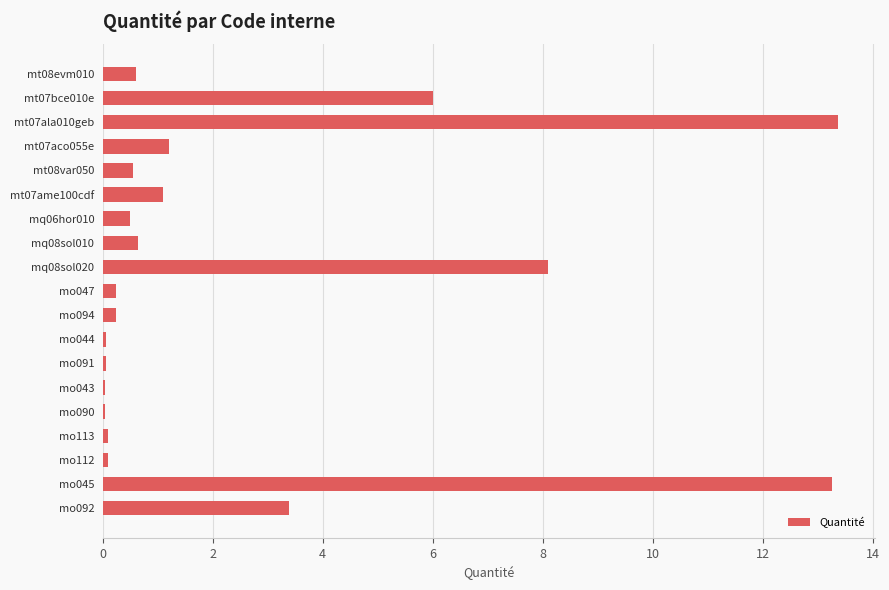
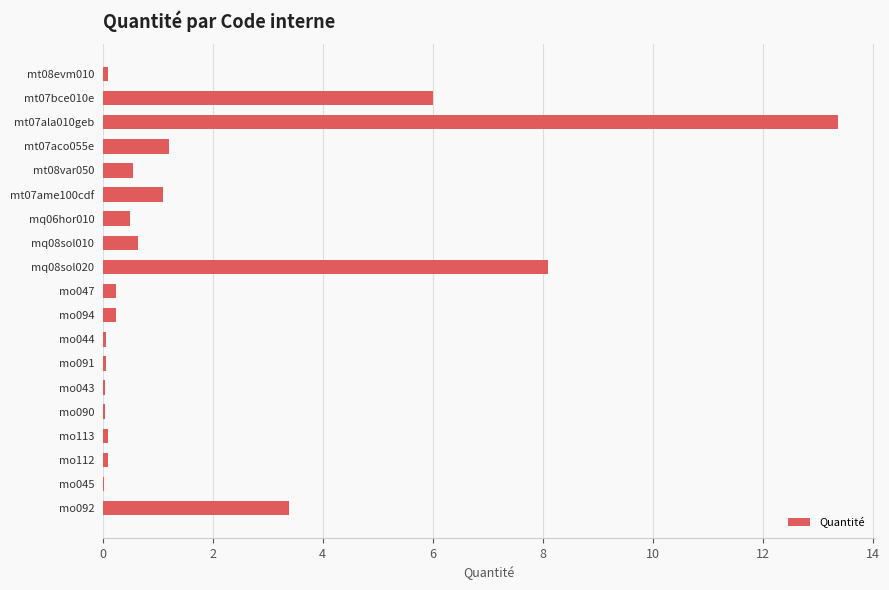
mt08evm010: 0.6 -> 0.1
mo045: 13.3 -> 0.0
